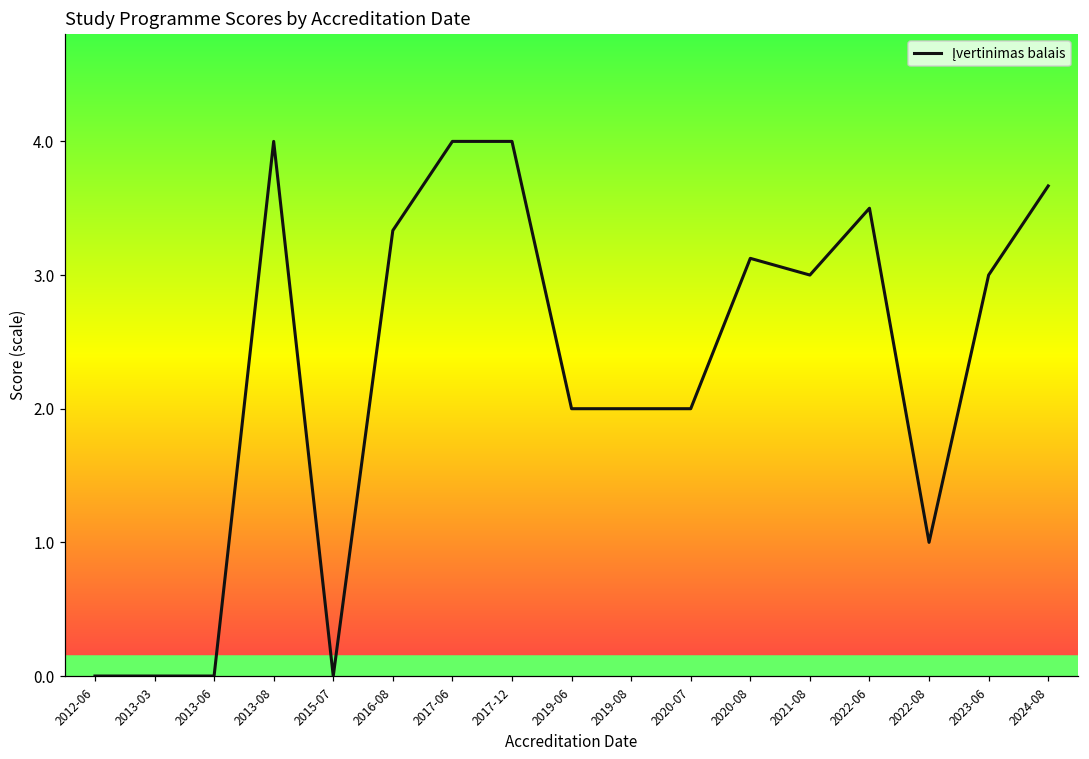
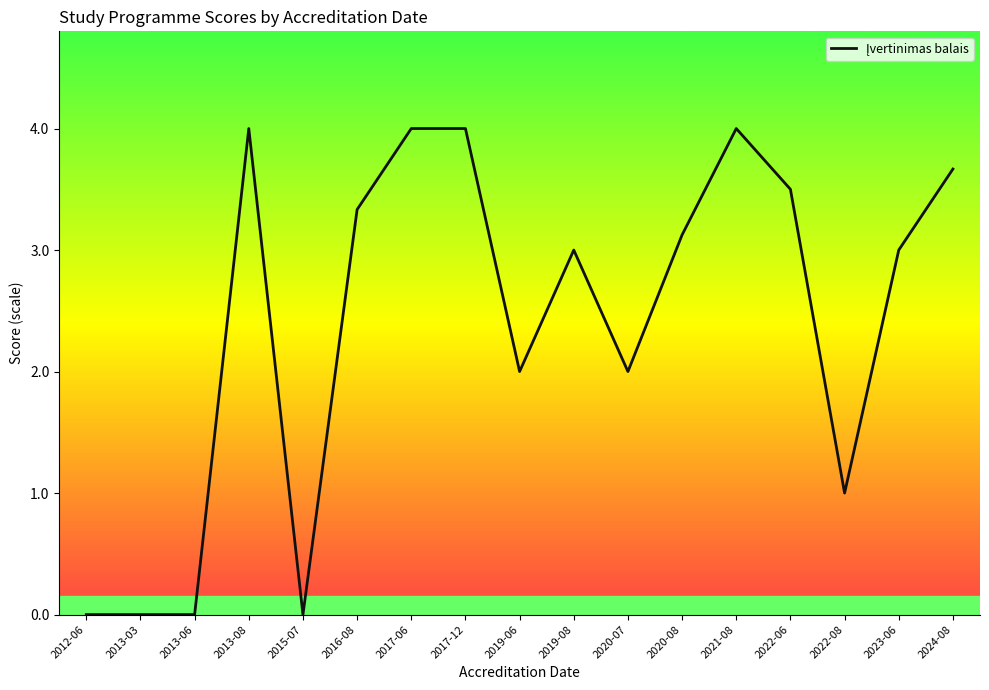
2019-08: 2 -> 3
2021-08: 3 -> 4
